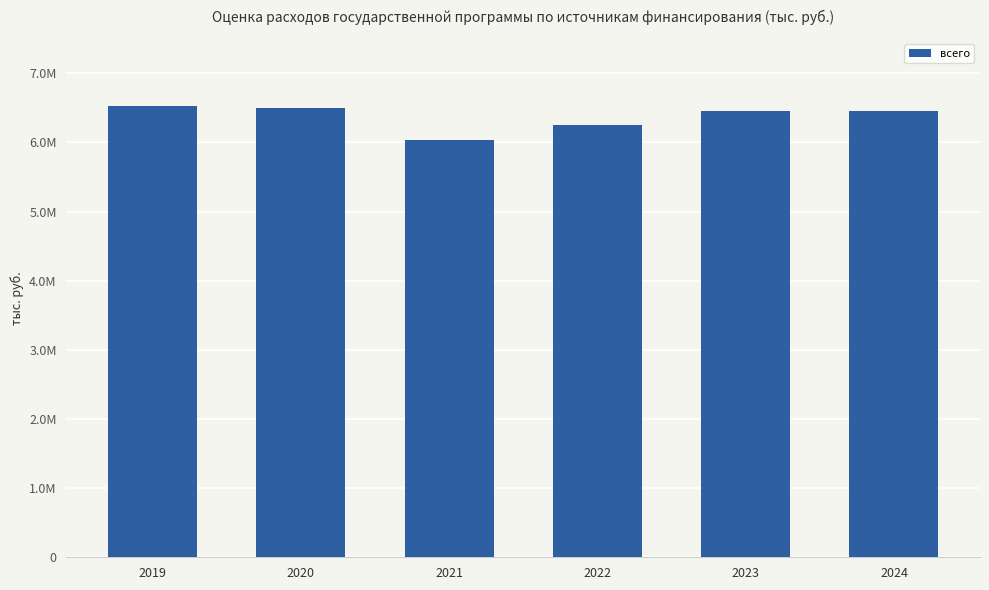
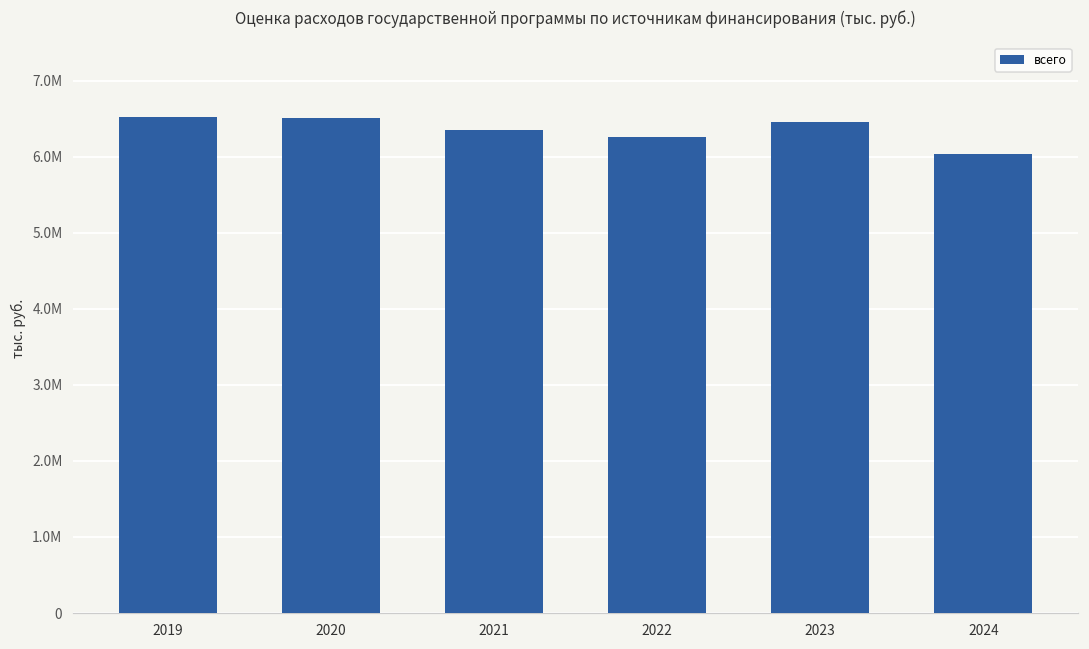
2021: 6000000 -> 6300000
2024: 6500000 -> 6000000
